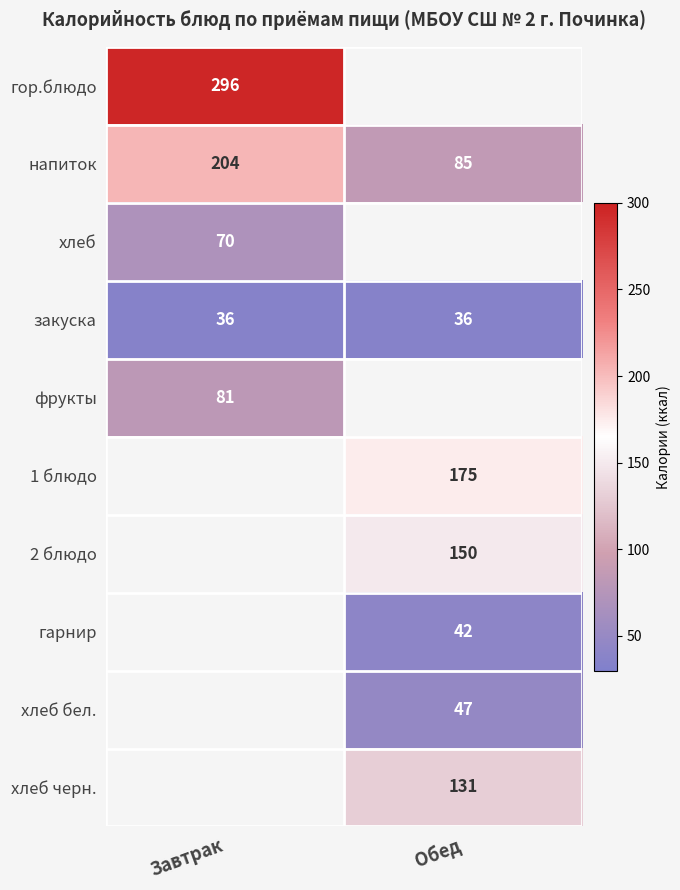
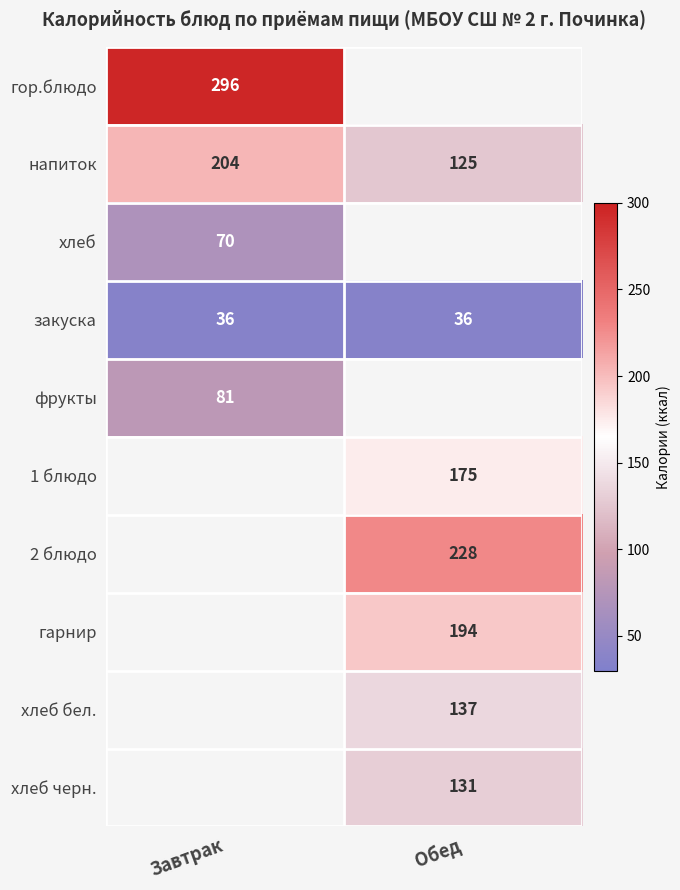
напиток, Обед: 85 -> 125
2 блюдо, Обед: 150 -> 228
гарнир, Обед: 42 -> 194
хлеб бел., Обед: 47 -> 137
